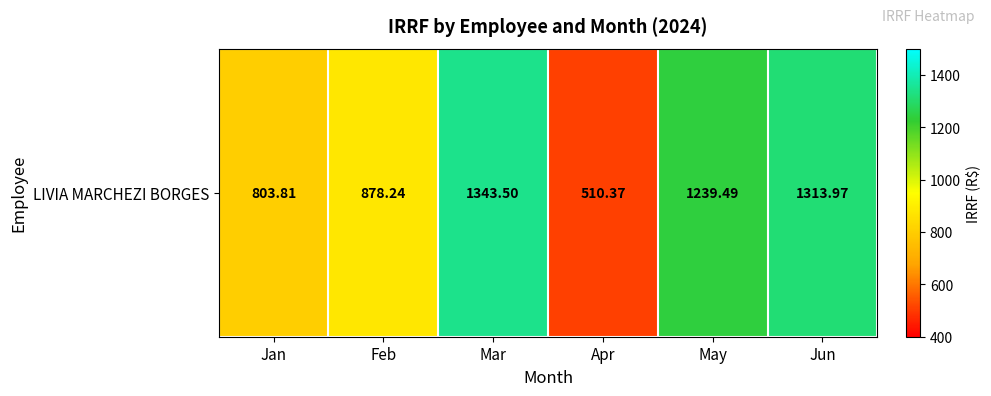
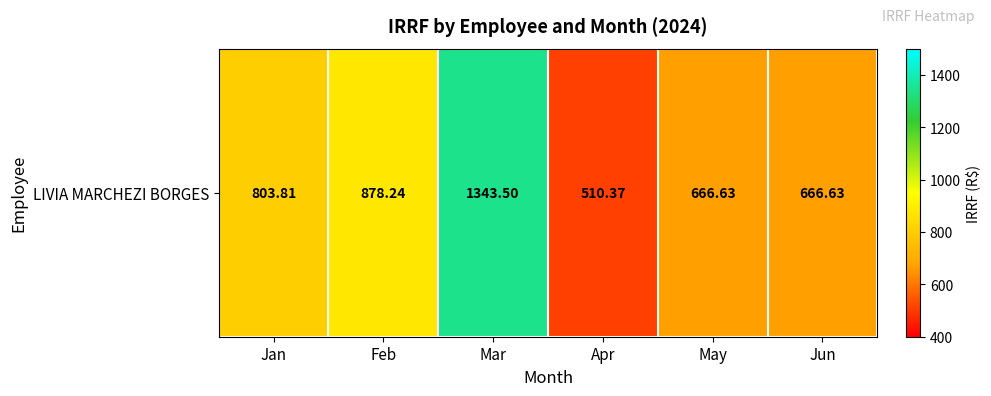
LIVIA MARCHEZI BORGES, May: 1239.49 -> 666.63
LIVIA MARCHEZI BORGES, Jun: 1313.97 -> 666.63
